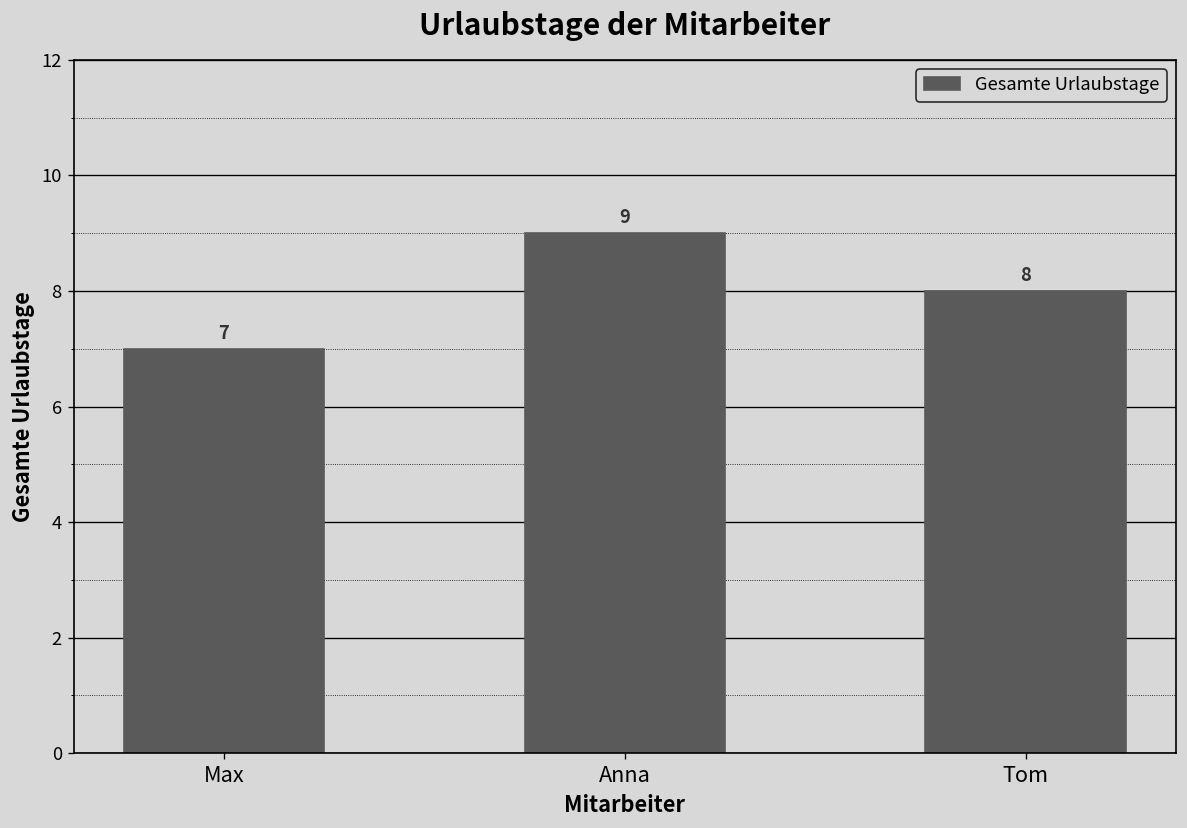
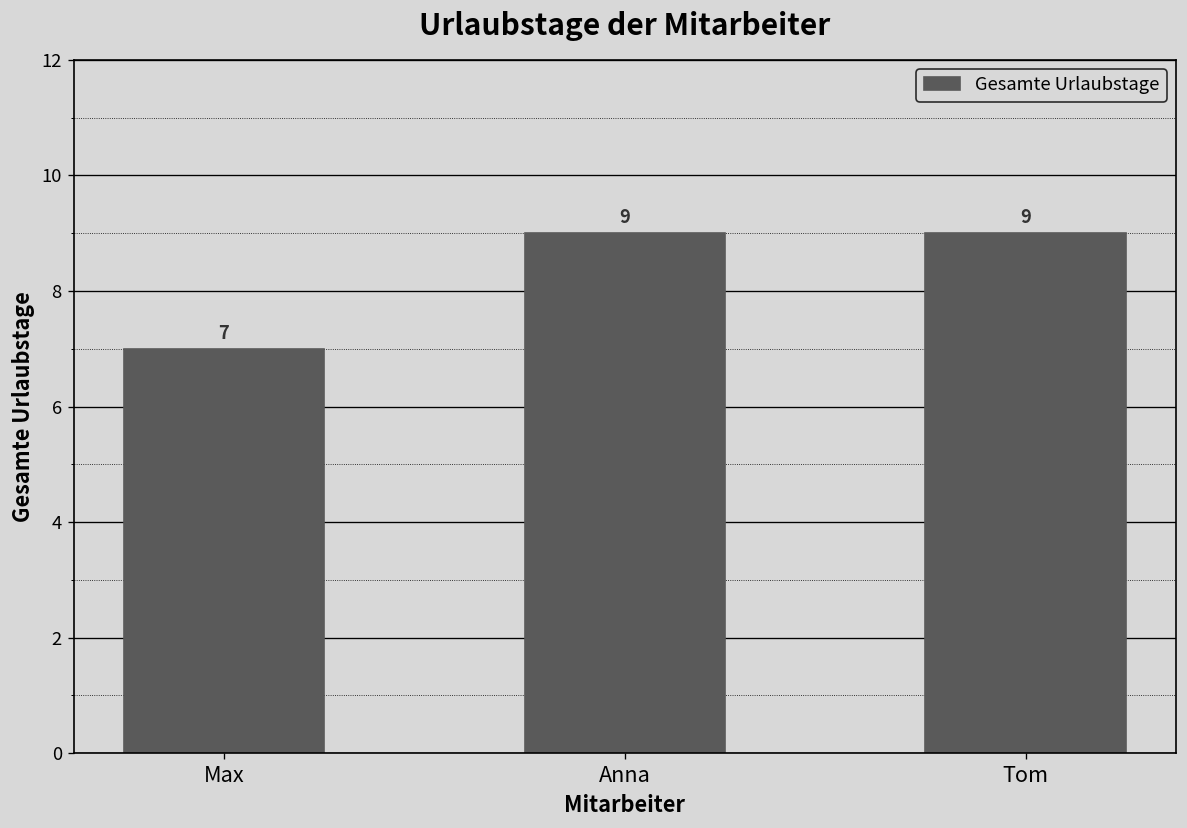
Tom: 8 -> 9
